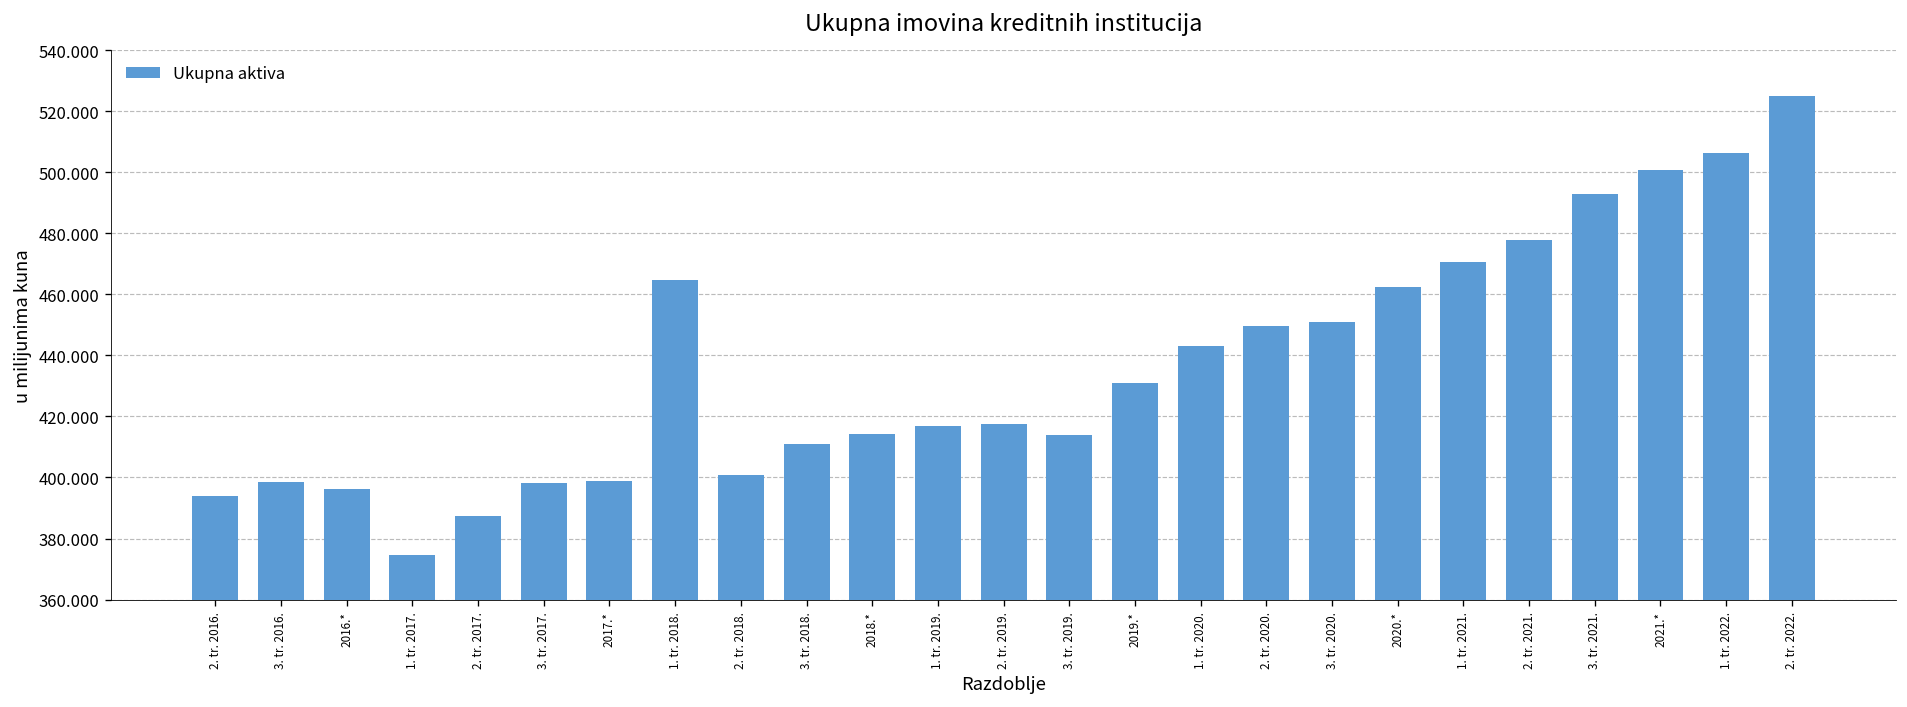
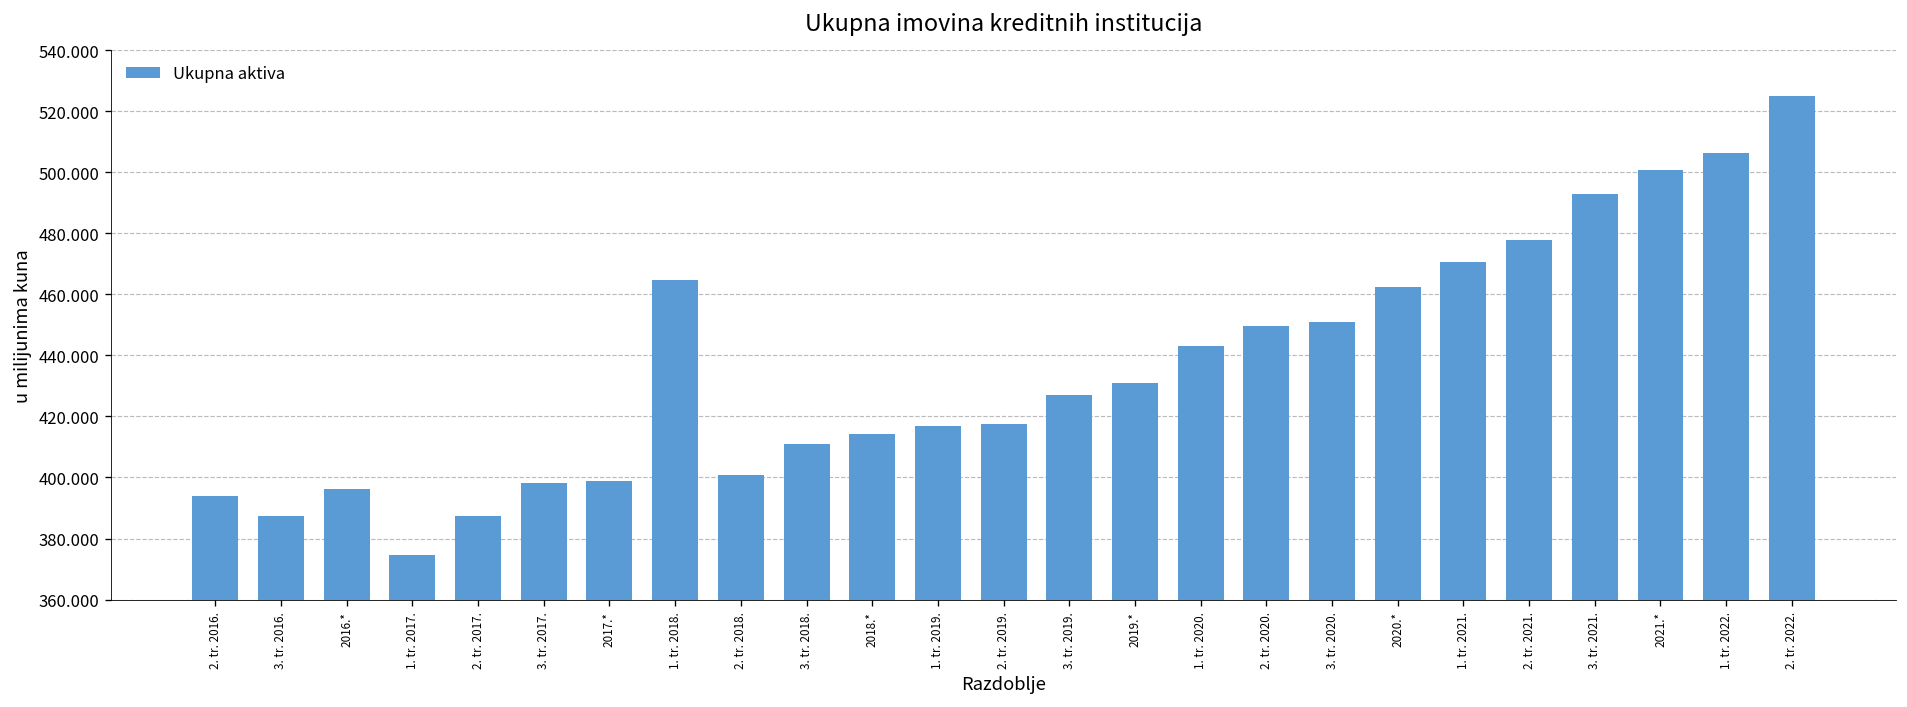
3. tr. 2016.: 399 -> 388
3. tr. 2019.: 414 -> 427
